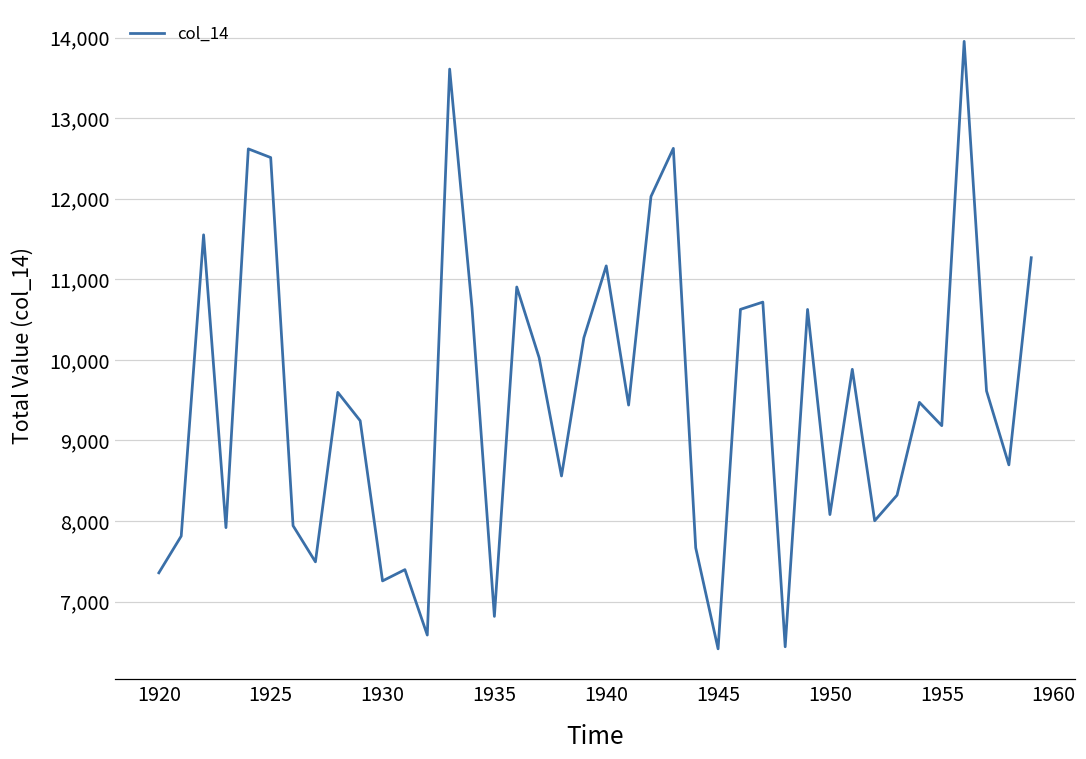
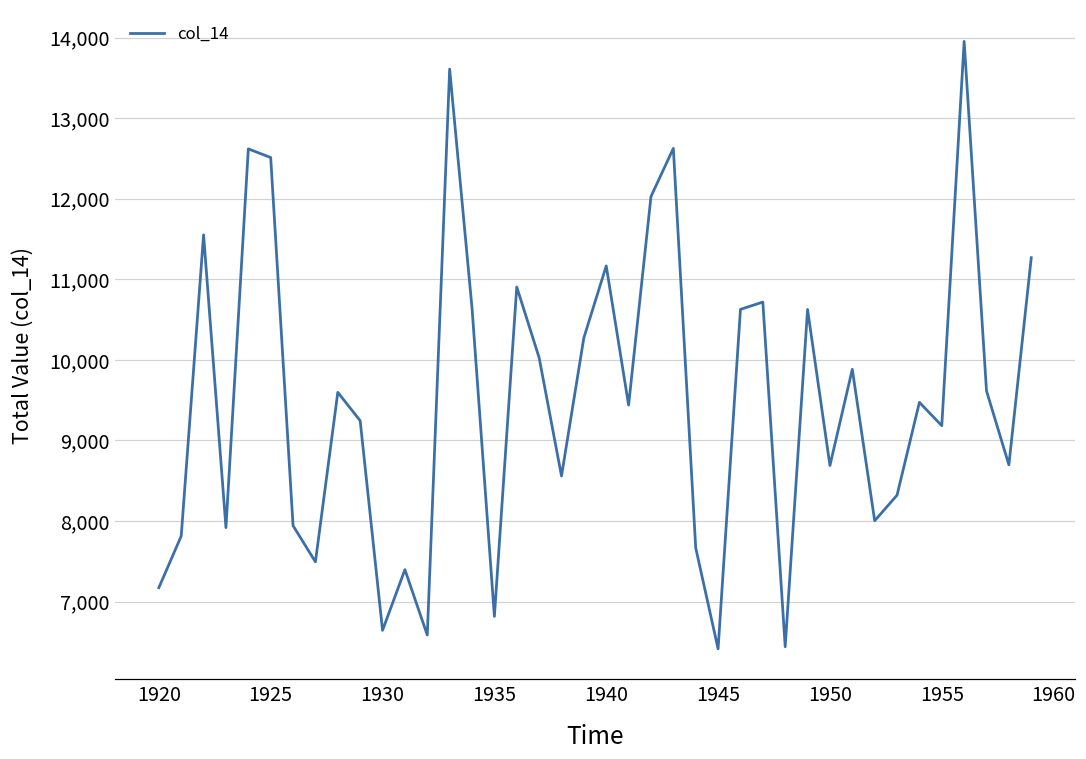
1920: 7,400 -> 7,200
1930: 7,300 -> 6,600
1950: 8,100 -> 8,700
